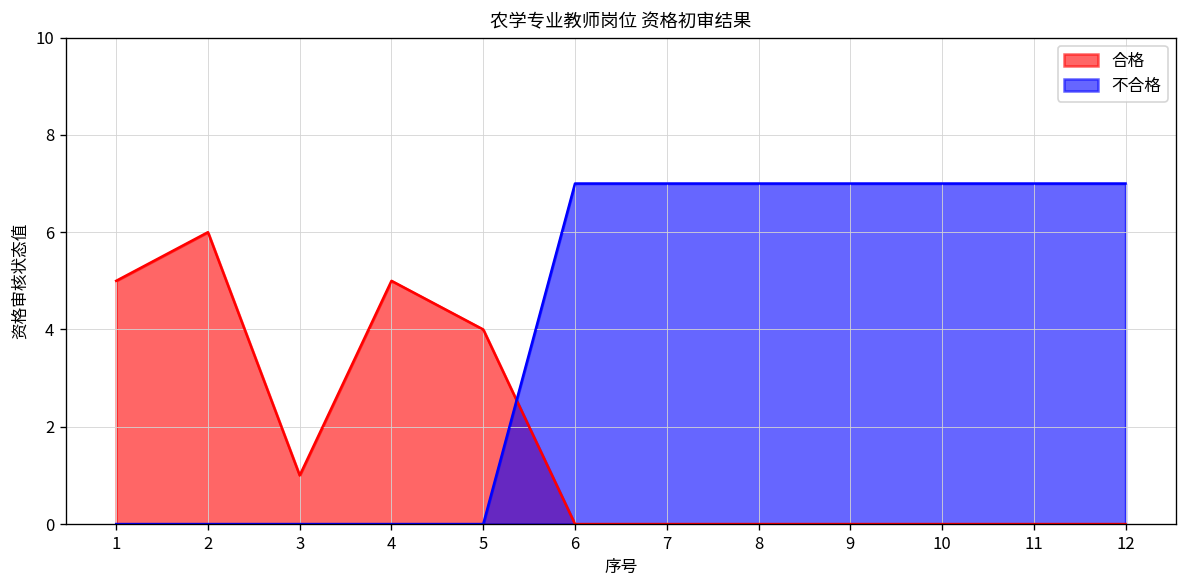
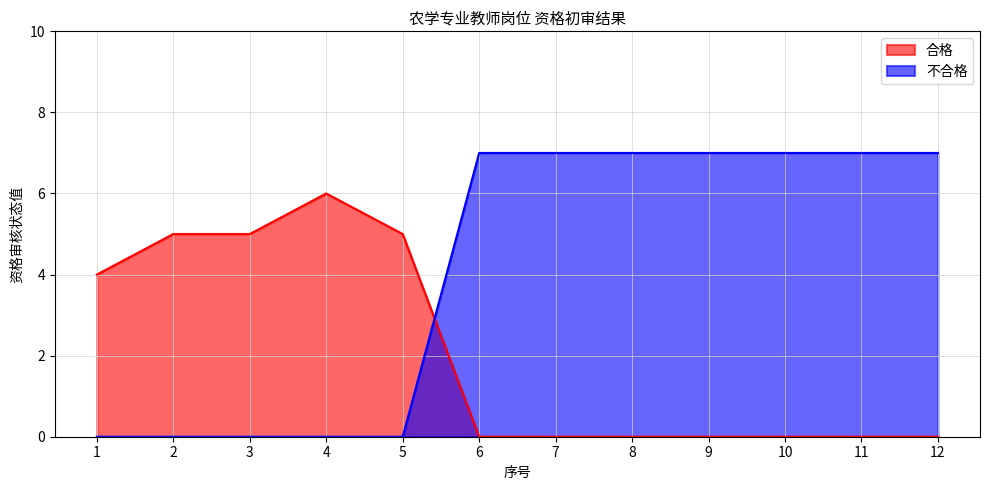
合格, 1: 5 -> 4
合格, 2: 6 -> 5
合格, 3: 1 -> 5
合格, 4: 5 -> 6
合格, 5: 4 -> 5
